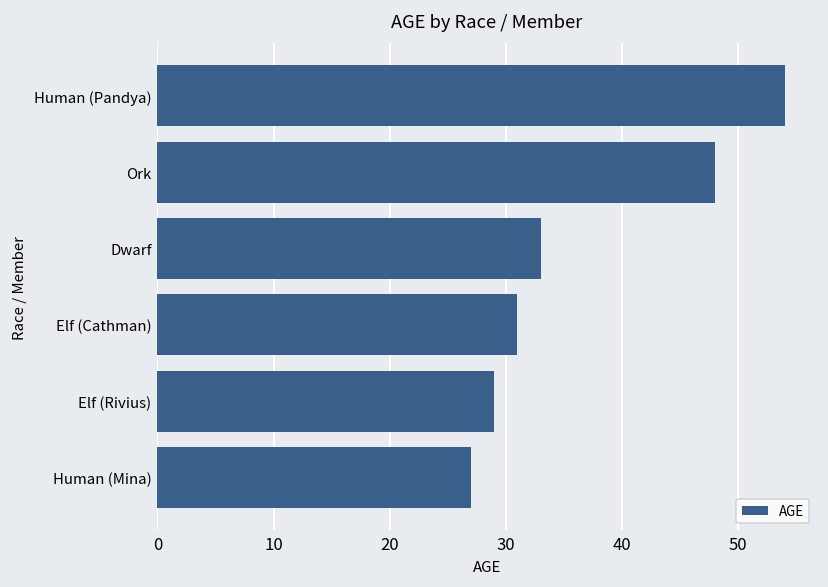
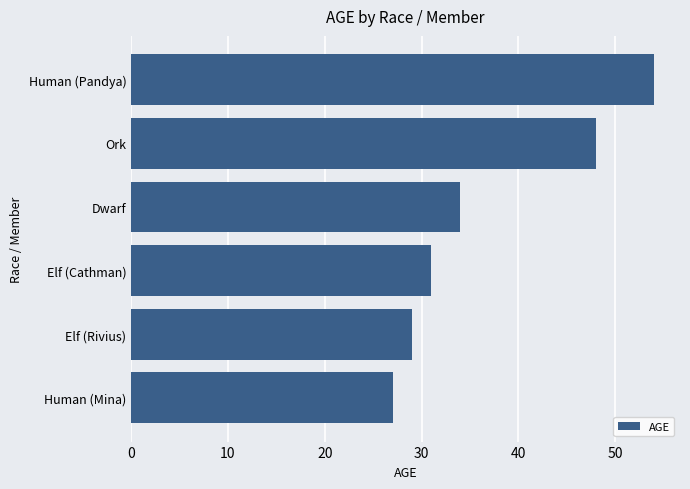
Dwarf: 33 -> 34
